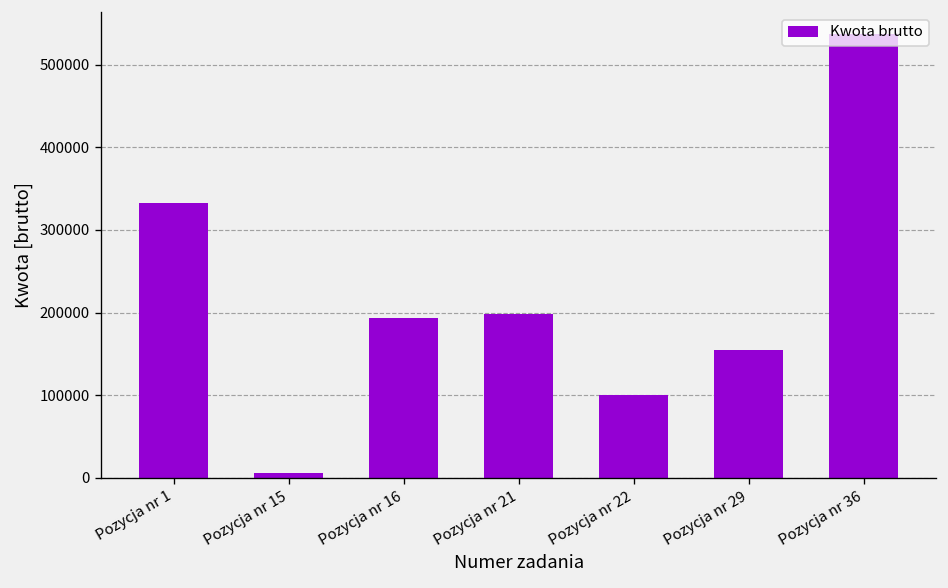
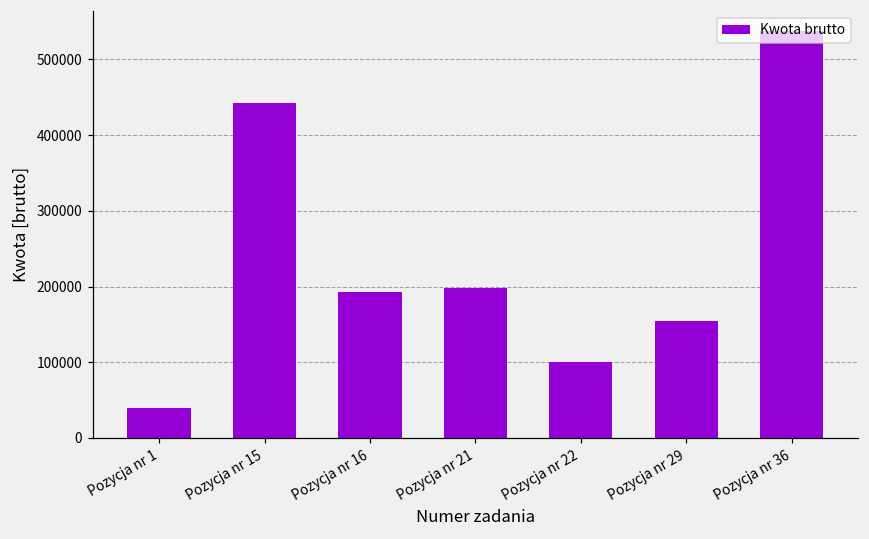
Pozycja nr 1: 330000 -> 40000
Pozycja nr 15: 10000 -> 440000
